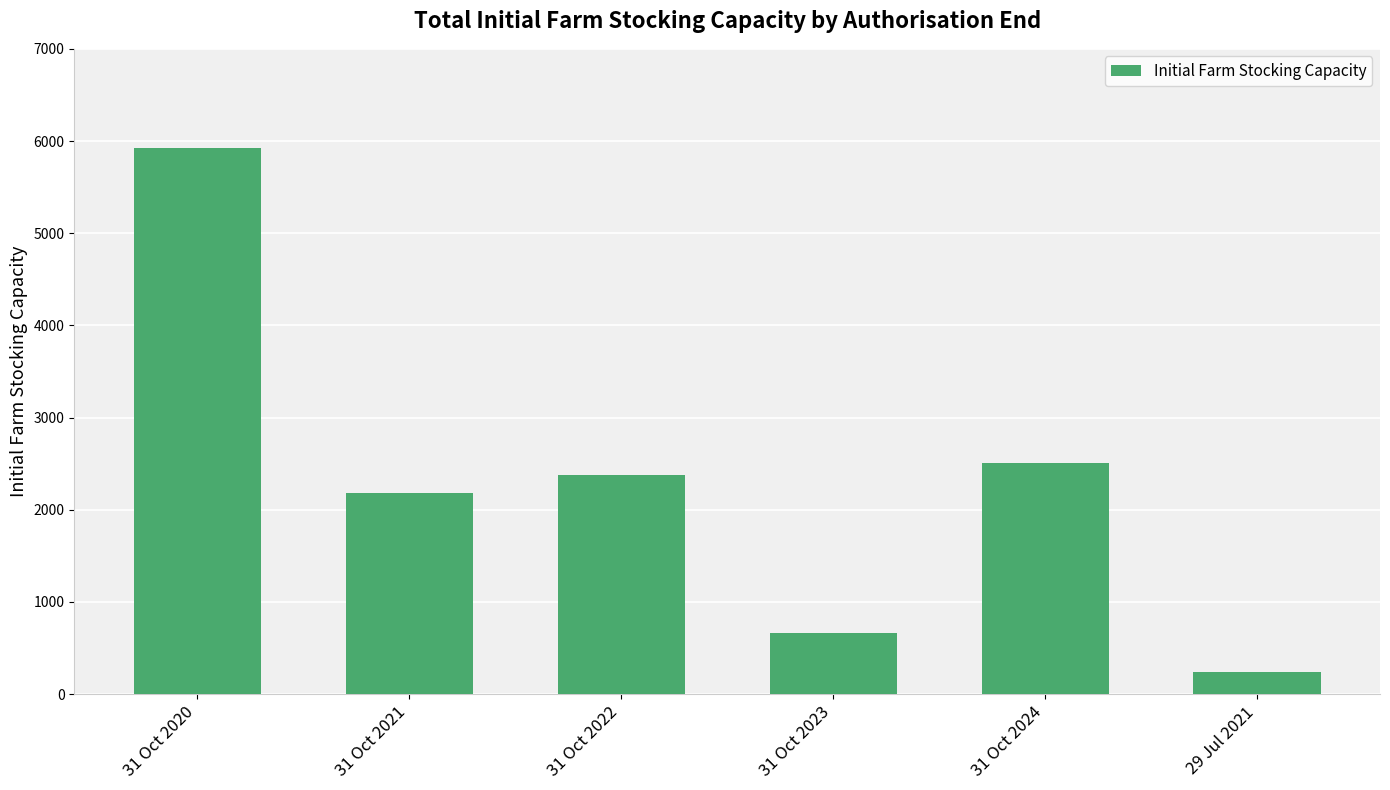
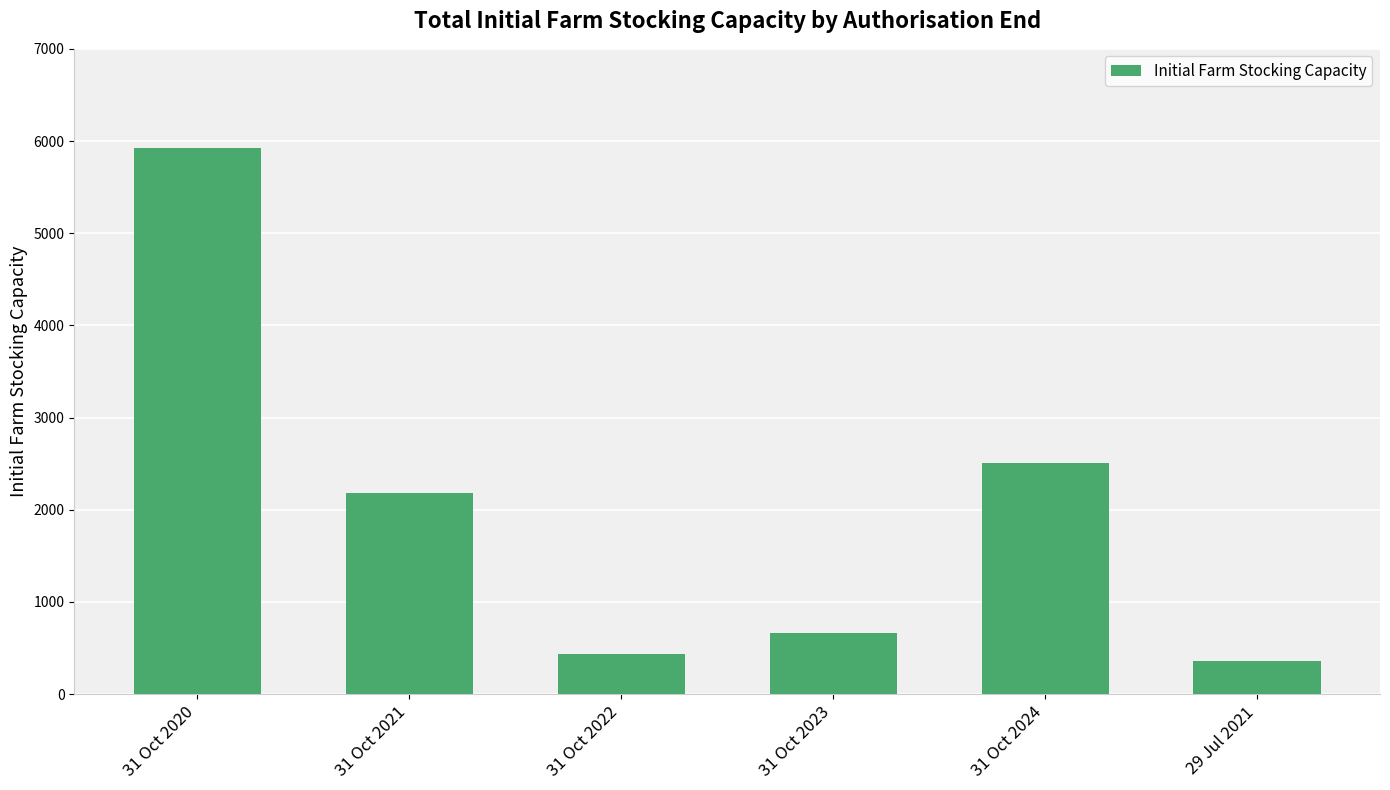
31 Oct 2022: 2400 -> 400
29 Jul 2021: 200 -> 400
